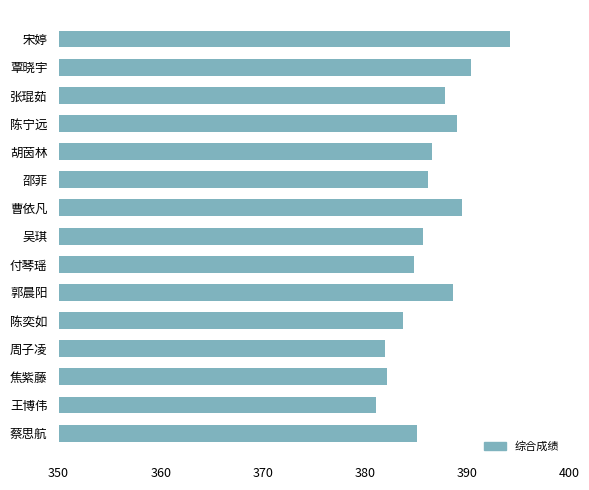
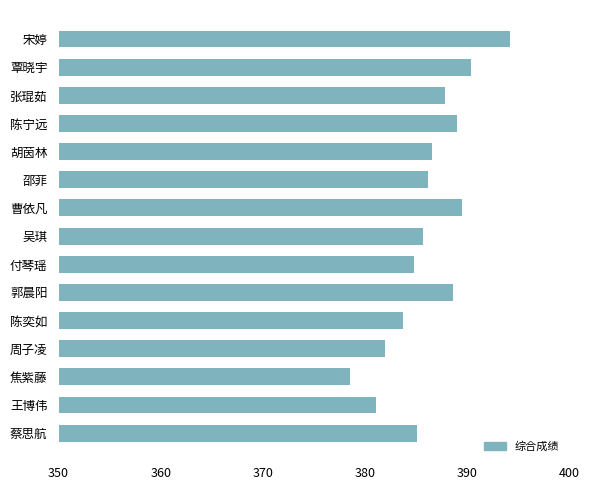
焦紫藤: 382.1 -> 378.5
